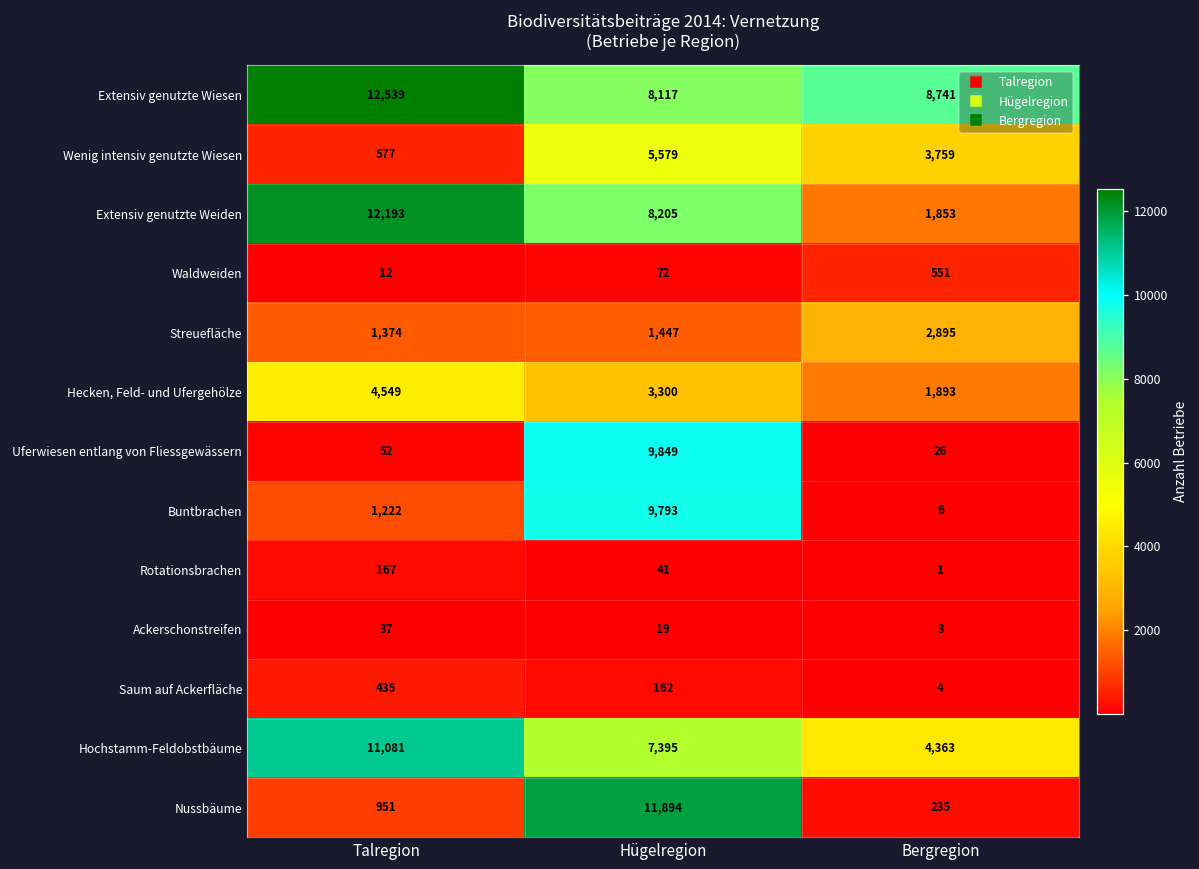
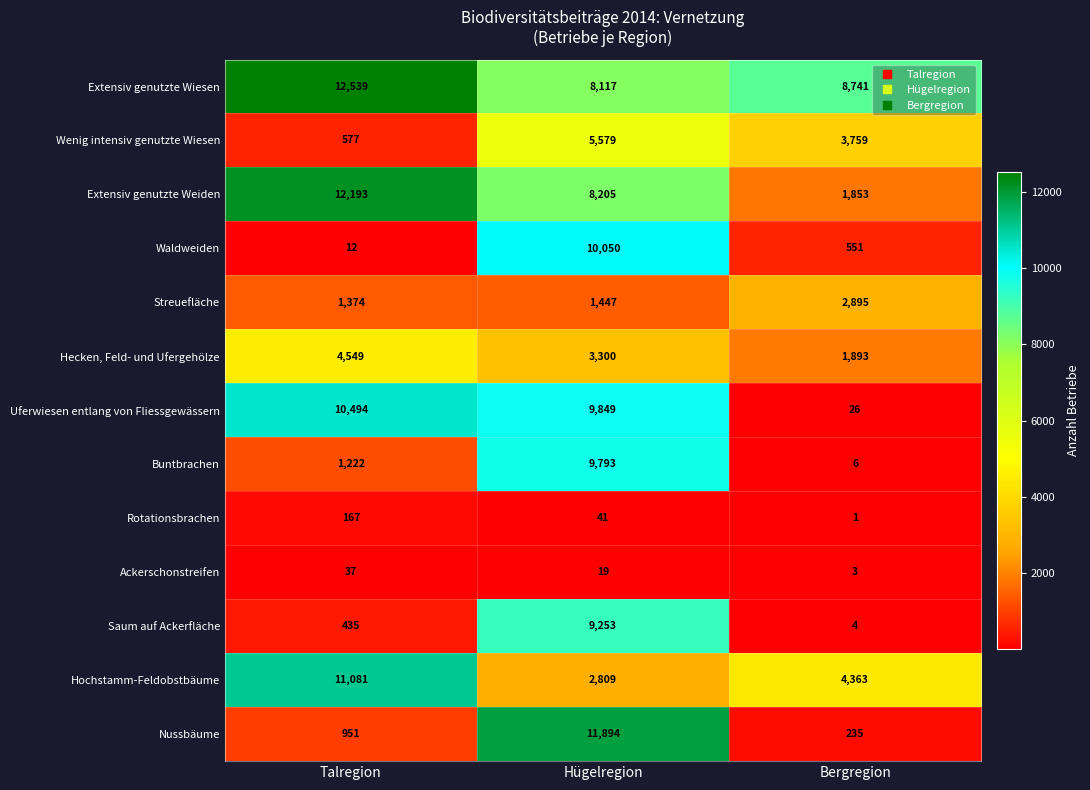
Waldweiden, Hügelregion: 72 -> 10,050
Uferwiesen entlang von Fliessgewässern, Talregion: 52 -> 10,494
Saum auf Ackerfläche, Hügelregion: 162 -> 9,253
Hochstamm-Feldobstbäume, Hügelregion: 7,395 -> 2,809
